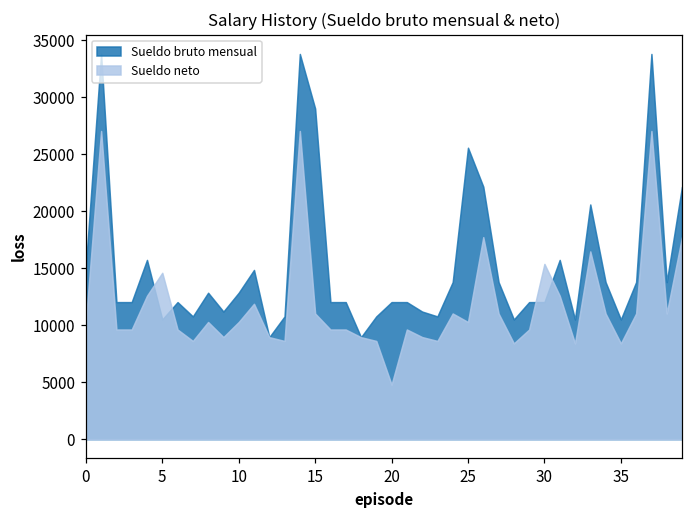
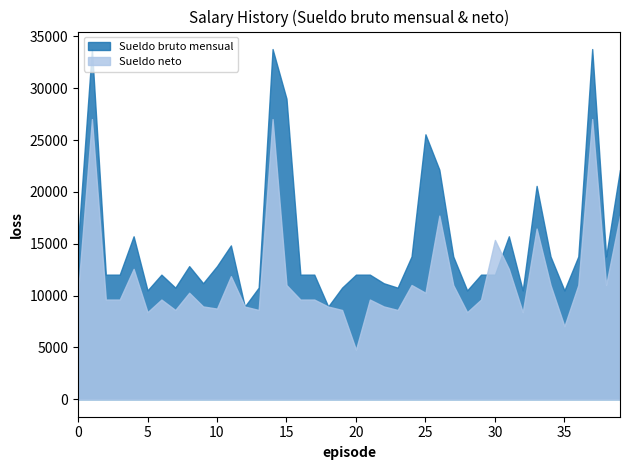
Sueldo neto, 5: 14600 -> 8400
Sueldo neto, 10: 10300 -> 8700
Sueldo neto, 35: 8400 -> 7000
